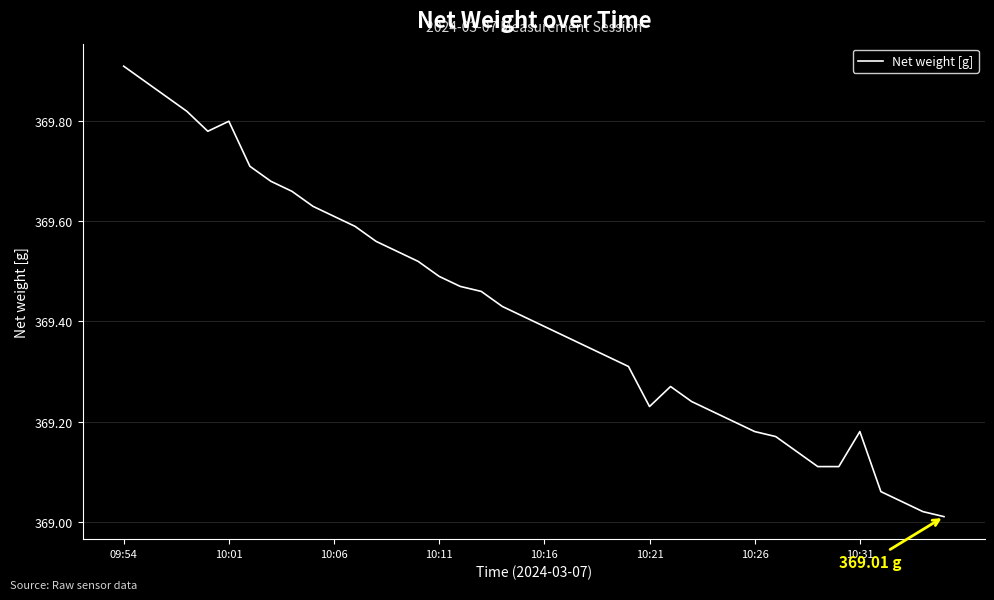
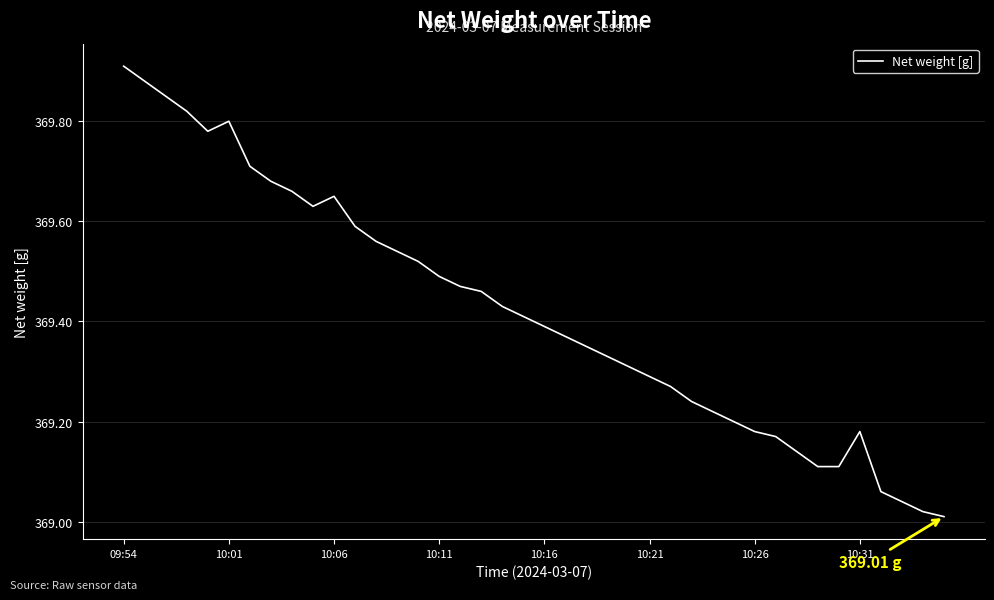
10:06: 369.61 -> 369.65
10:21: 369.23 -> 369.29
